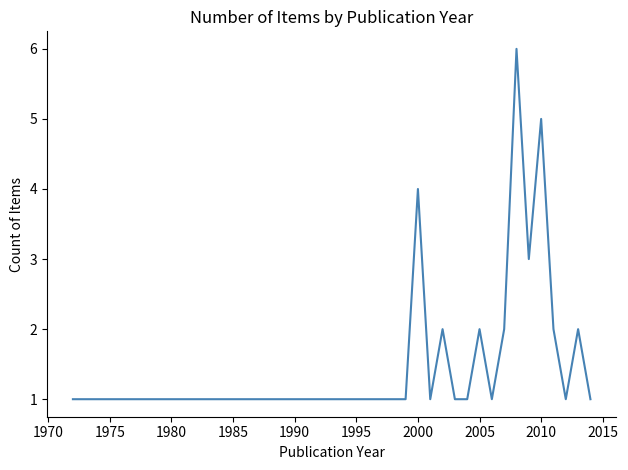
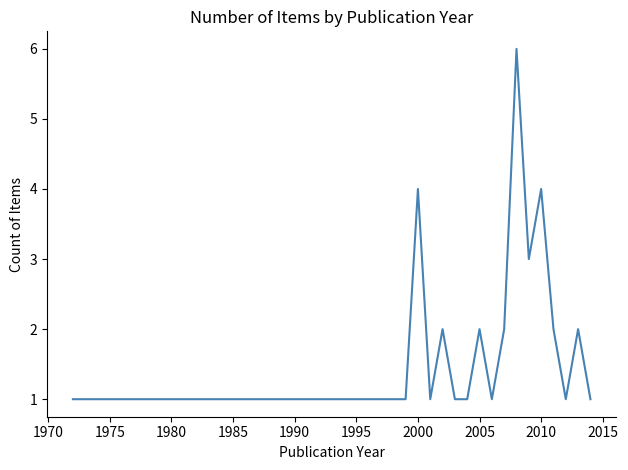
2010: 5 -> 4
